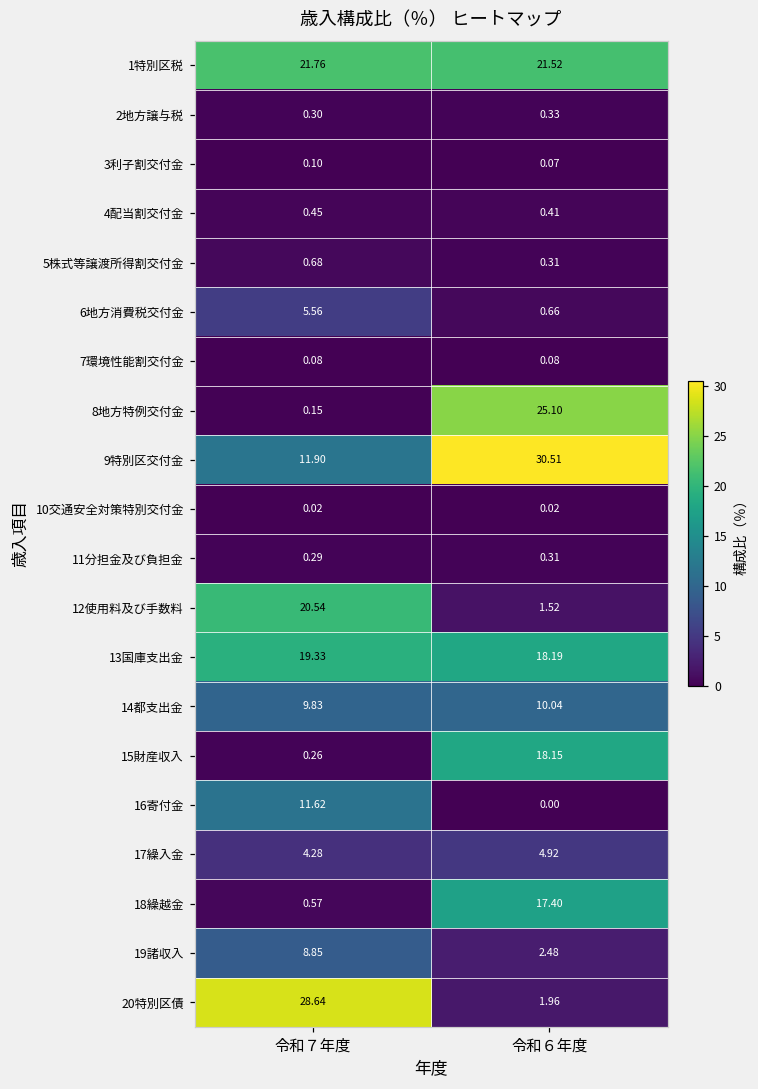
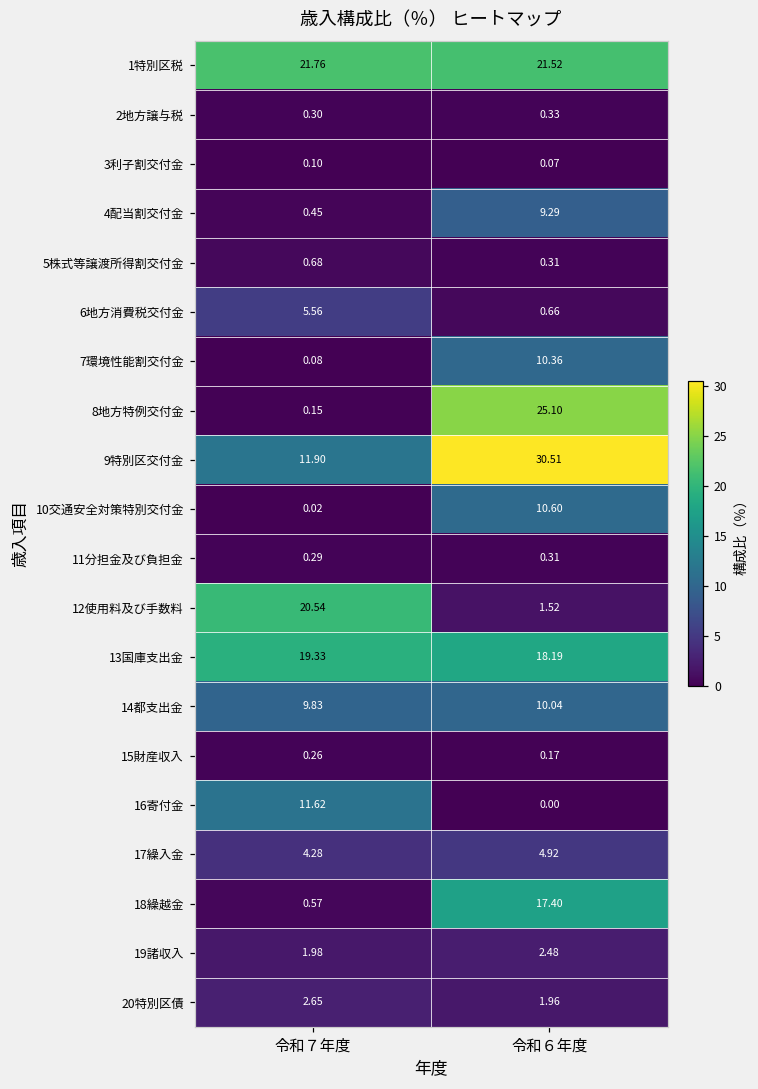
4配当割交付金, 令和６年度: 0.41 -> 9.29
7環境性能割交付金, 令和６年度: 0.08 -> 10.36
10交通安全対策特別交付金, 令和６年度: 0.02 -> 10.60
15財産収入, 令和６年度: 18.15 -> 0.17
19諸収入, 令和７年度: 8.85 -> 1.98
20特別区債, 令和７年度: 28.64 -> 2.65
